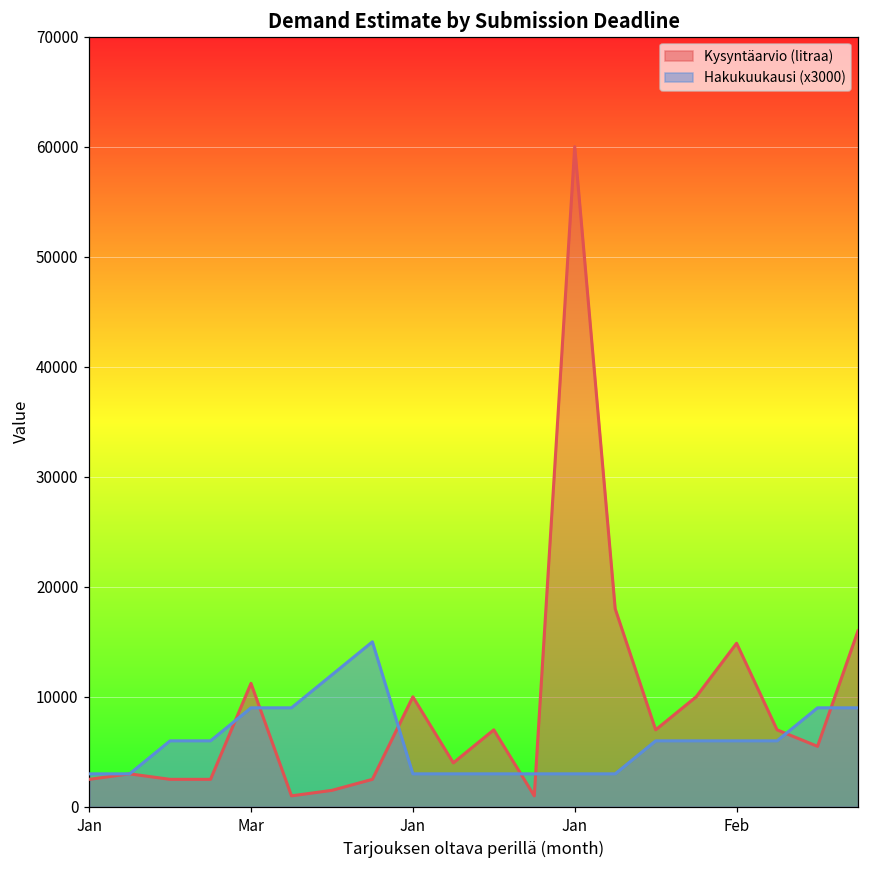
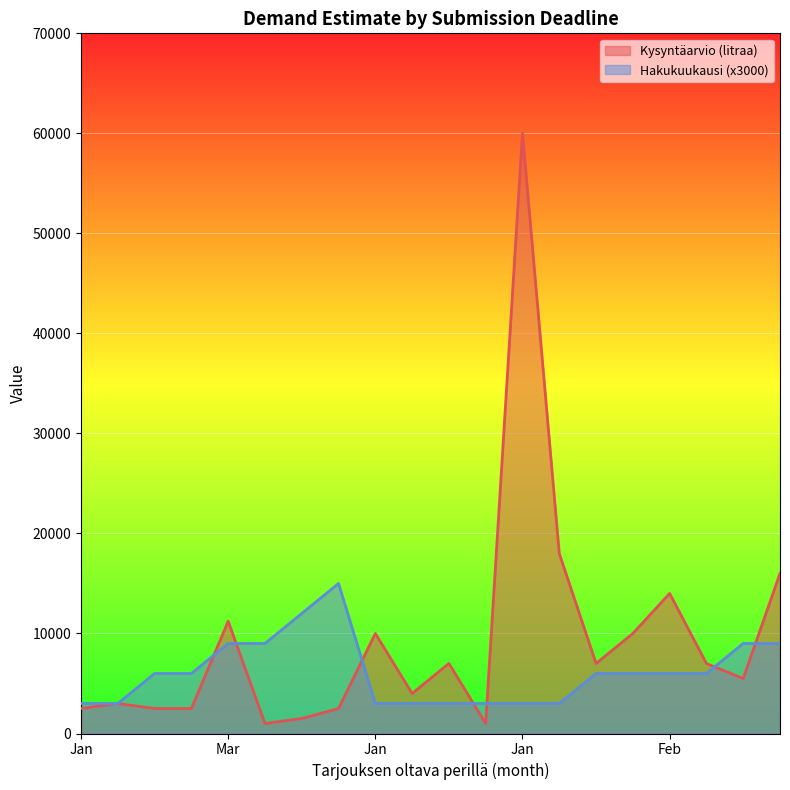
Kysyntäarvio (litraa), Feb: 14900 -> 14000
